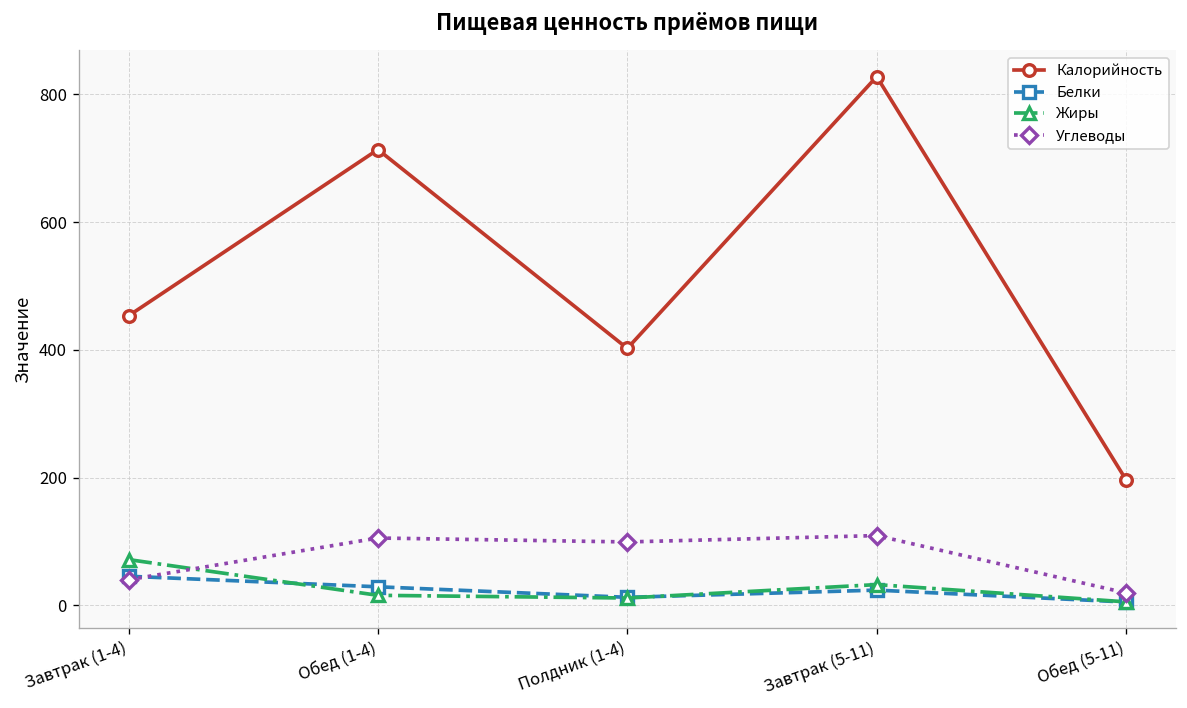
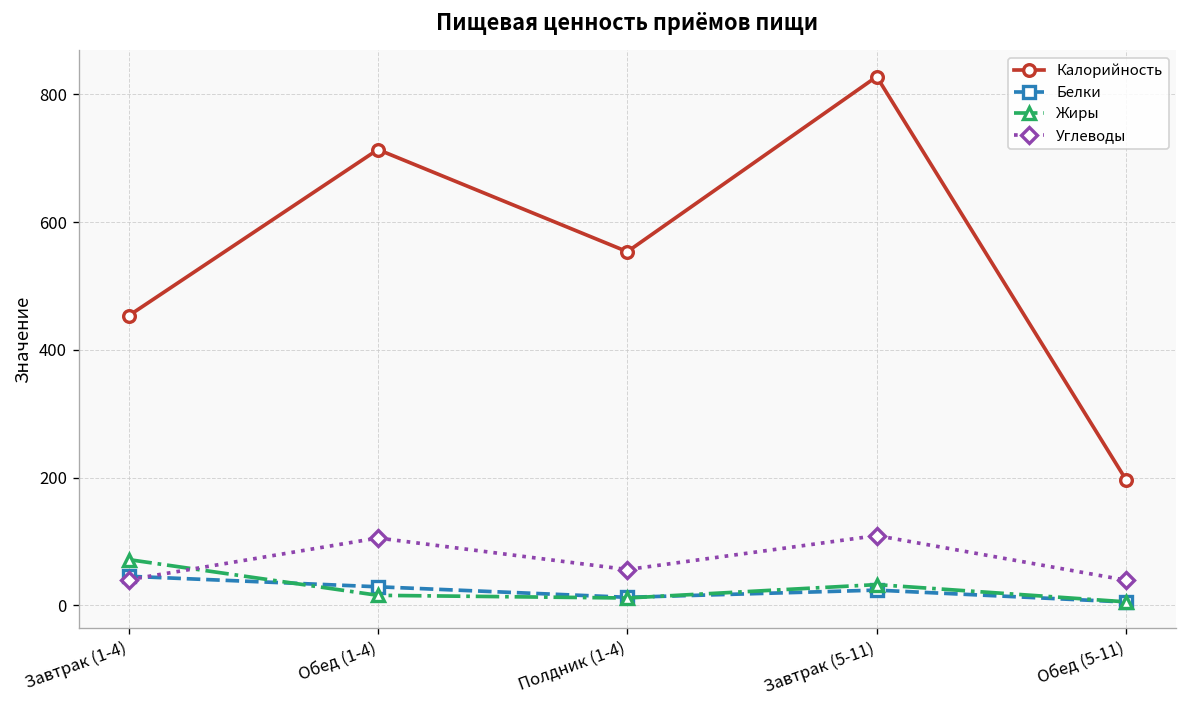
Калорийность, Полдник (1-4): 400 -> 550
Углеводы, Полдник (1-4): 100 -> 60
Углеводы, Обед (5-11): 20 -> 40
